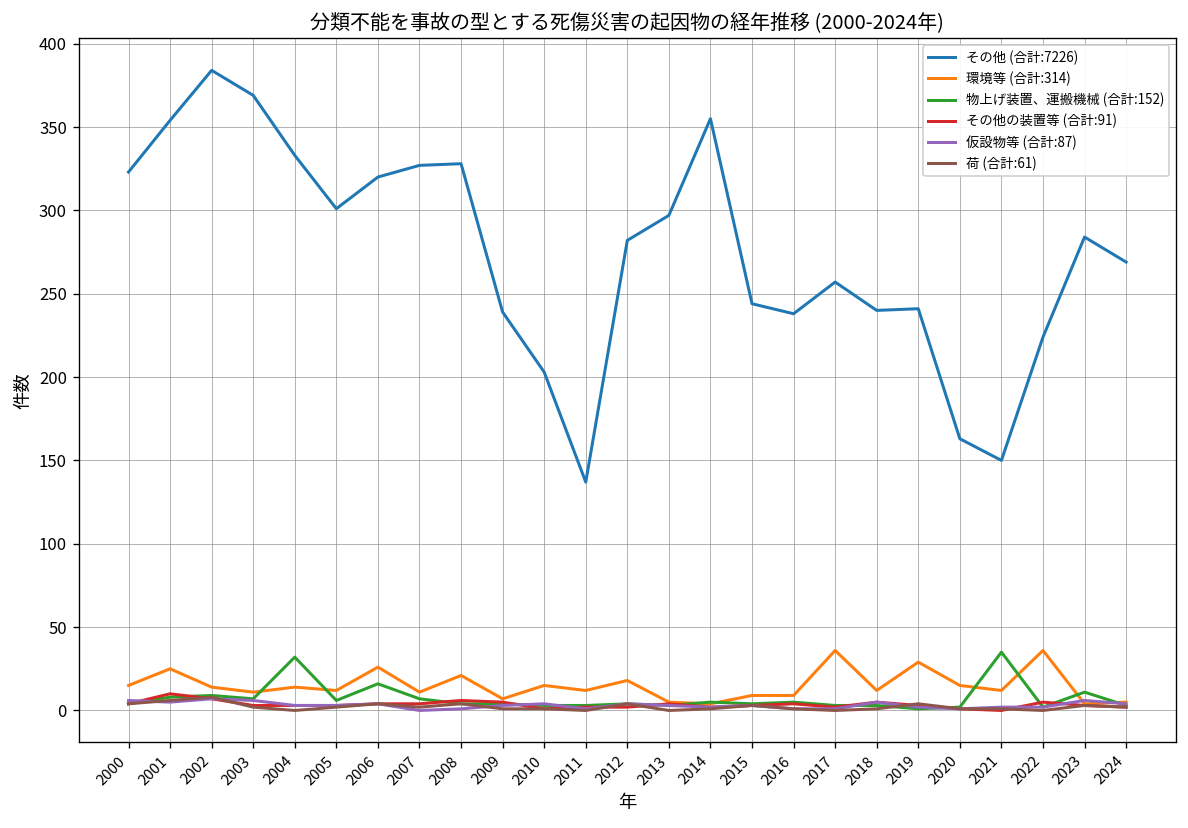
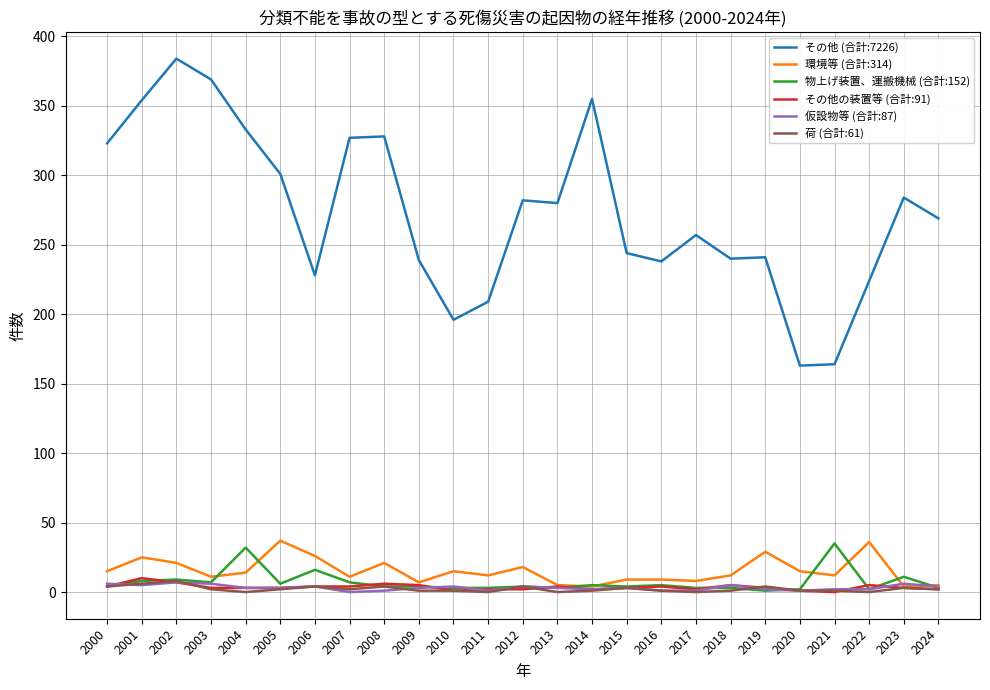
環境等 (合計:314), 2002: 14 -> 21
環境等 (合計:314), 2005: 12 -> 37
その他 (合計:7226), 2006: 320 -> 228
その他 (合計:7226), 2010: 203 -> 196
その他 (合計:7226), 2011: 137 -> 209
その他 (合計:7226), 2013: 297 -> 280
環境等 (合計:314), 2017: 36 -> 8
その他 (合計:7226), 2021: 150 -> 164
